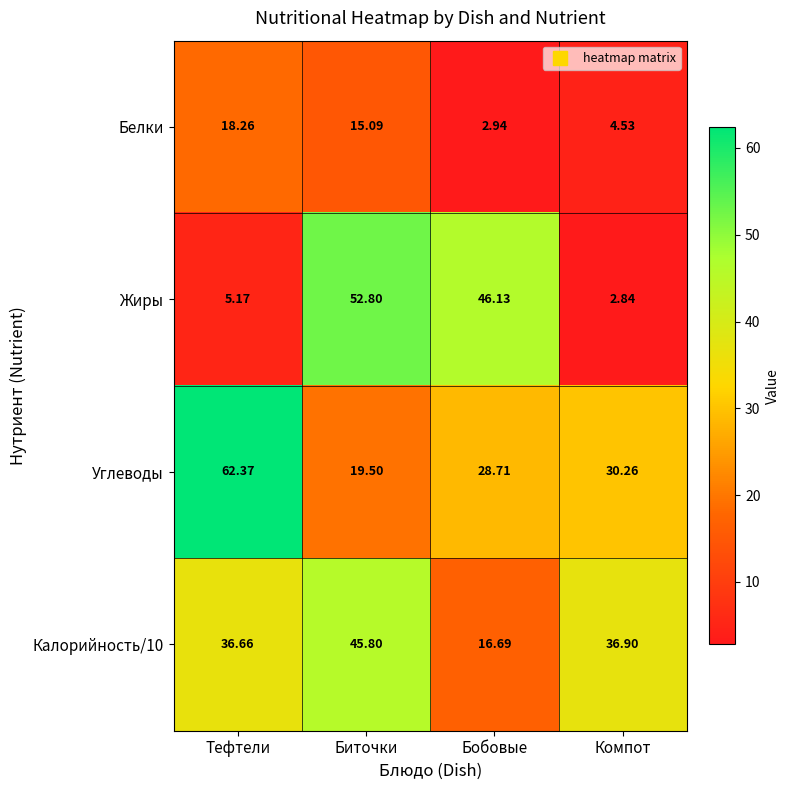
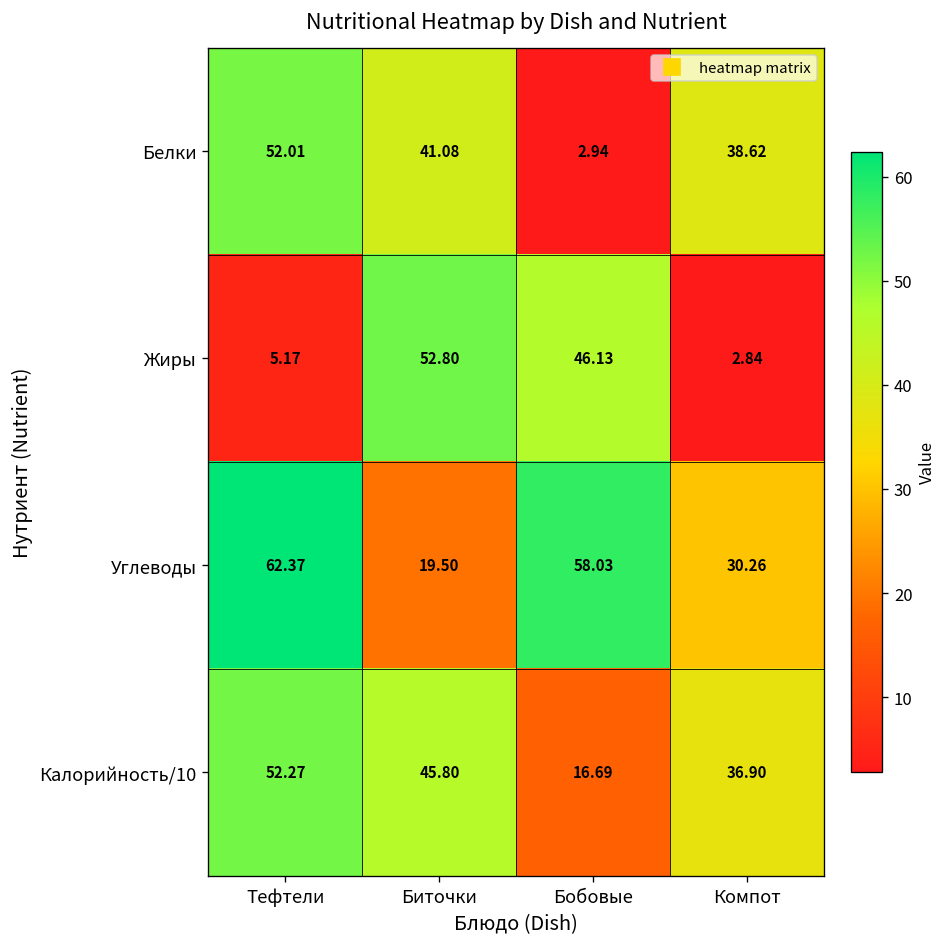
Белки, Тефтели: 18.26 -> 52.01
Белки, Биточки: 15.09 -> 41.08
Белки, Компот: 4.53 -> 38.62
Углеводы, Бобовые: 28.71 -> 58.03
Калорийность/10, Тефтели: 36.66 -> 52.27
